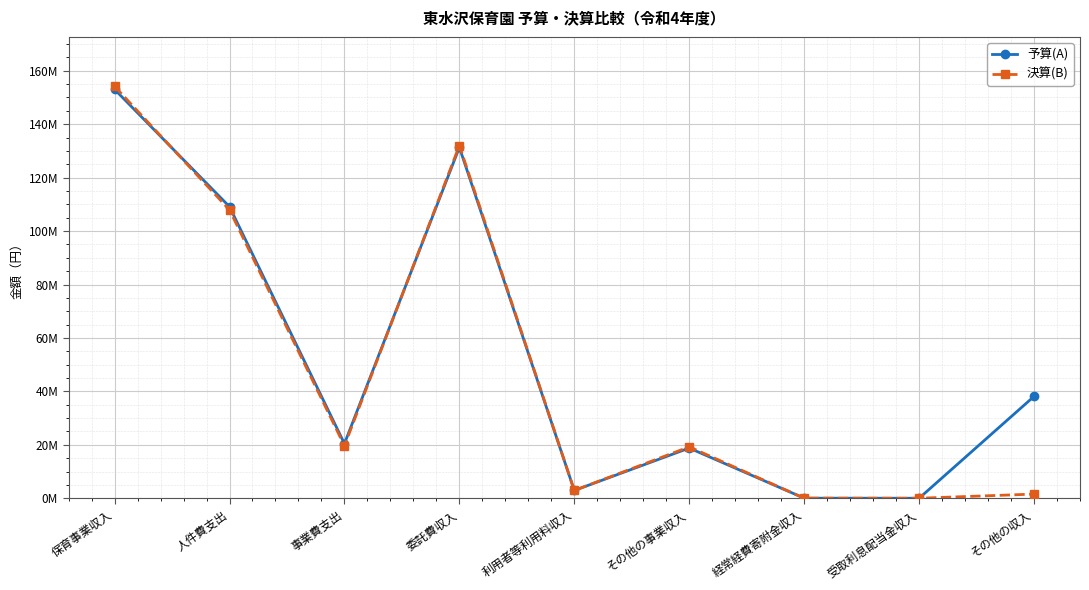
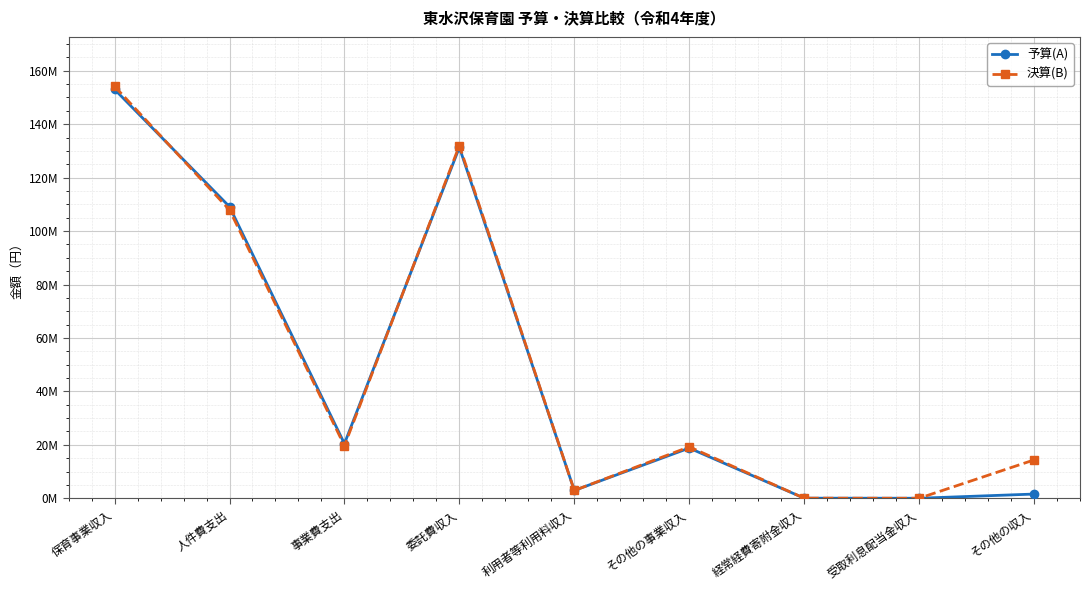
予算(A), その他の収入: 38000000 -> 2000000
決算(B), その他の収入: 2000000 -> 14000000
